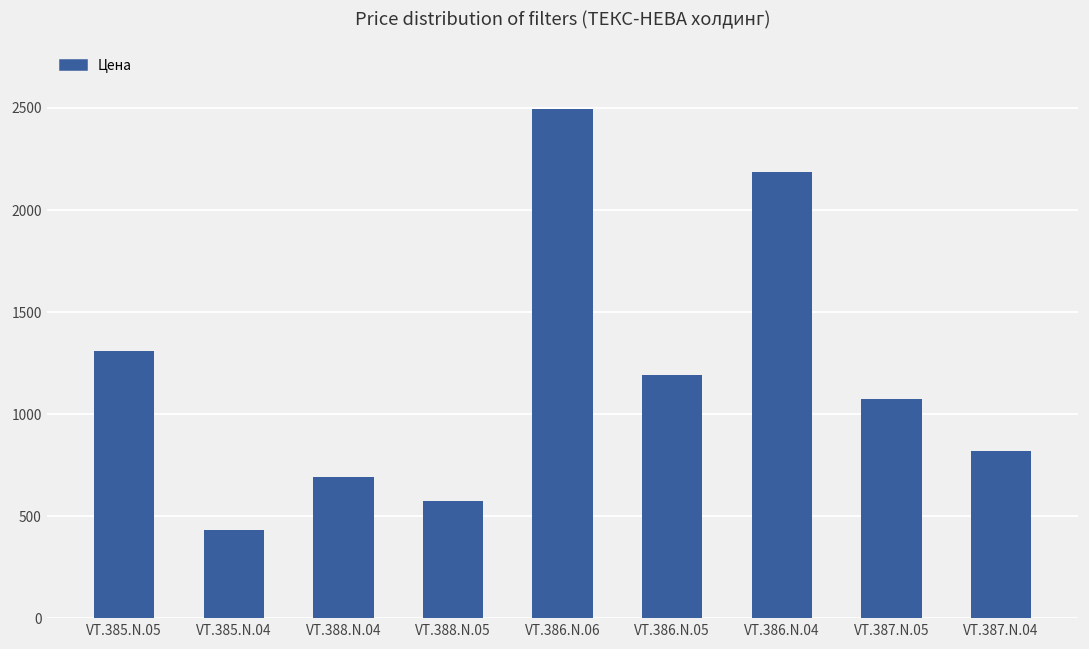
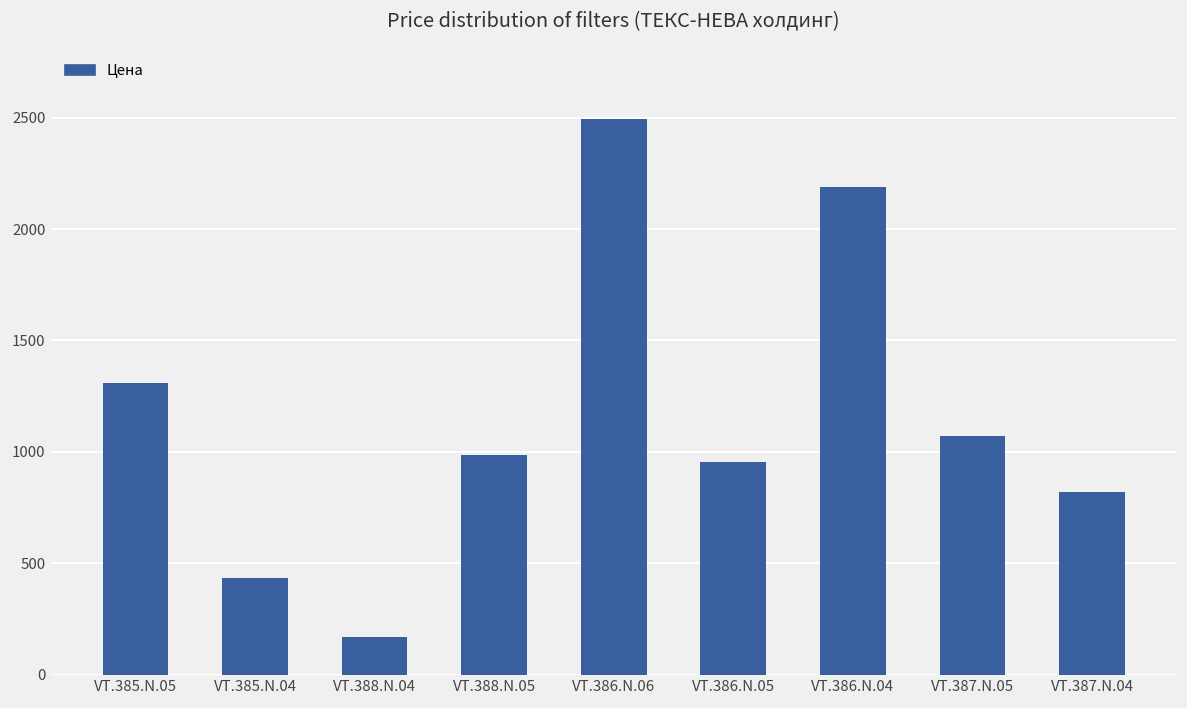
VT.388.N.04: 690 -> 170
VT.388.N.05: 570 -> 990
VT.386.N.05: 1190 -> 960
